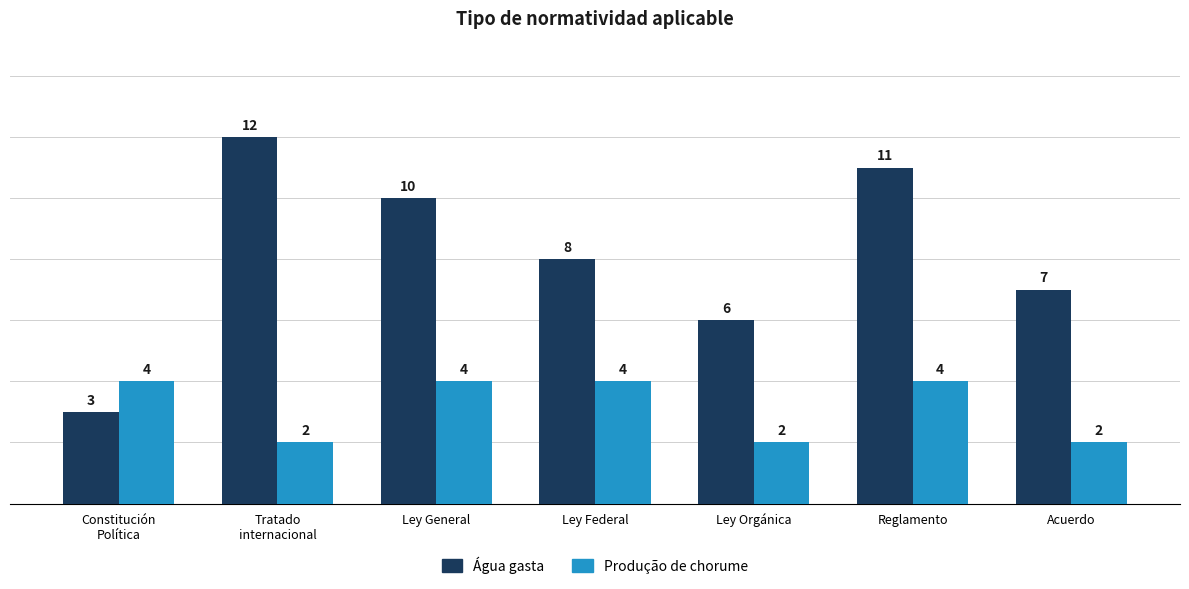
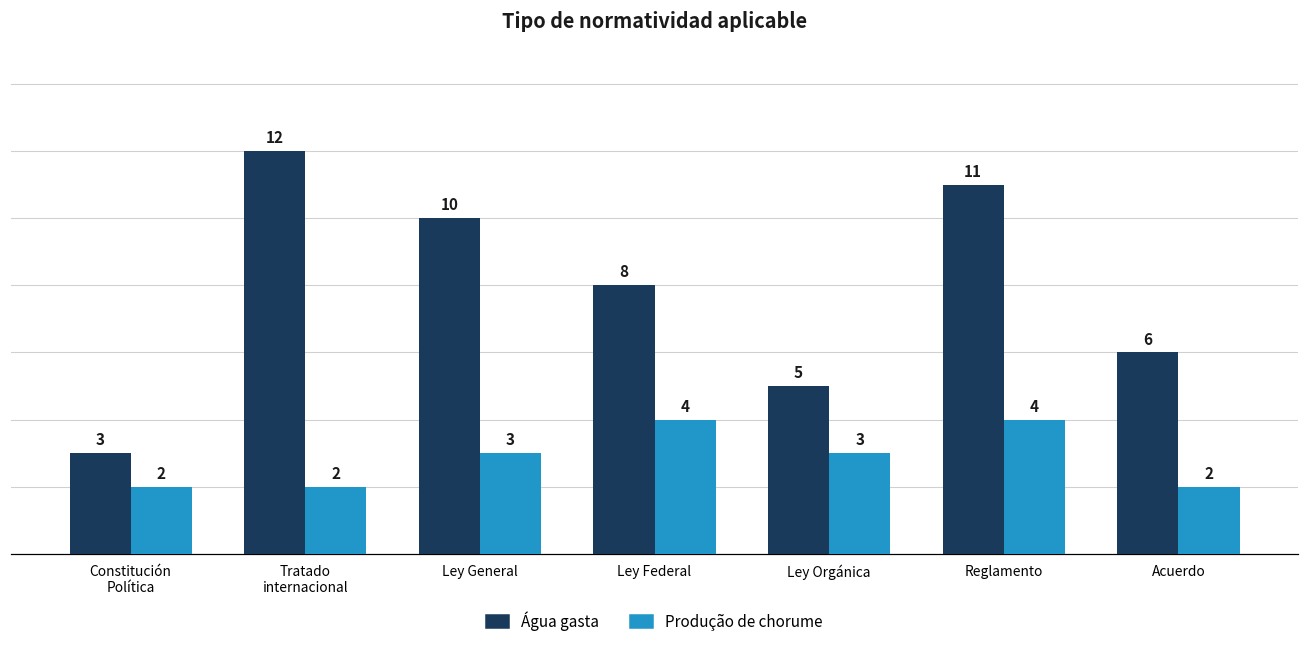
Produção de chorume, Constitución Política: 4 -> 2
Produção de chorume, Ley General: 4 -> 3
Água gasta, Ley Orgánica: 6 -> 5
Produção de chorume, Ley Orgánica: 2 -> 3
Água gasta, Acuerdo: 7 -> 6
